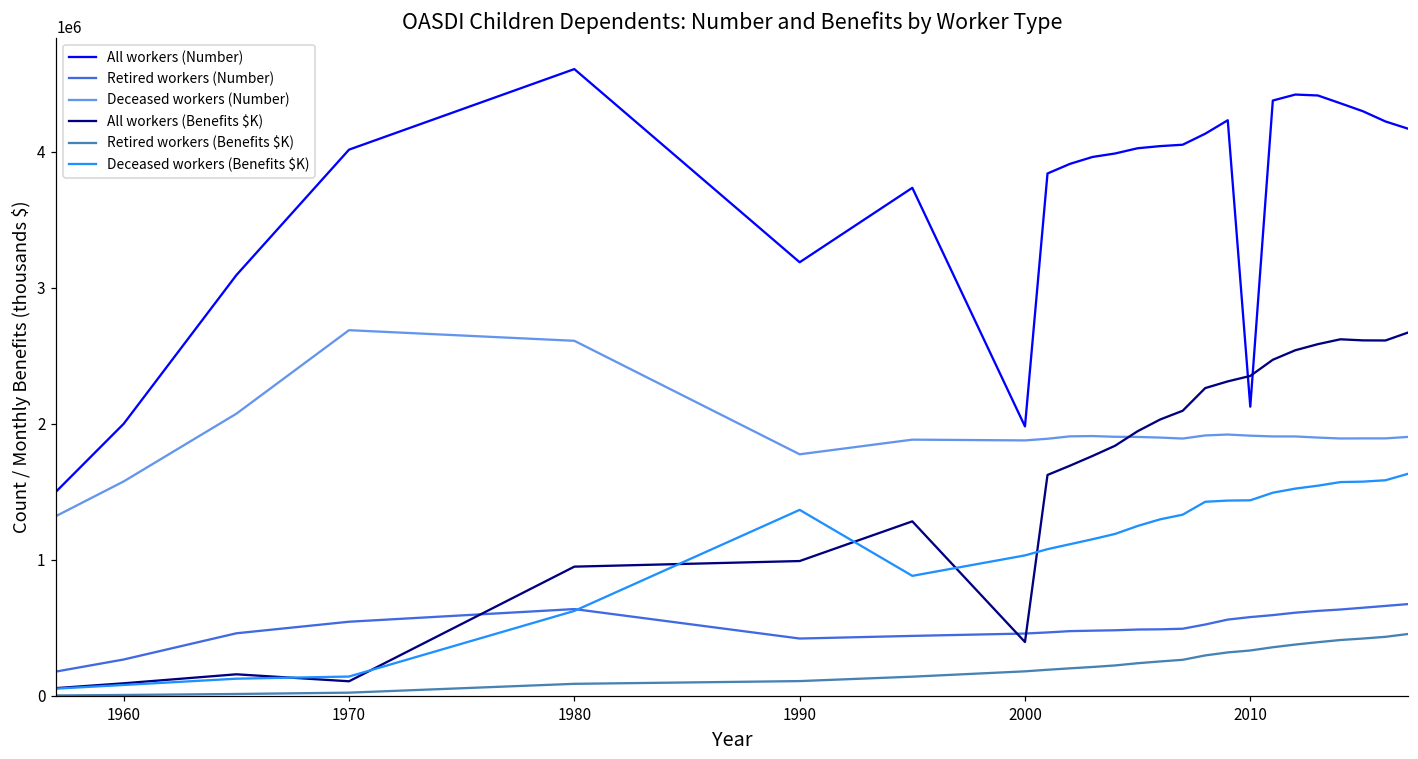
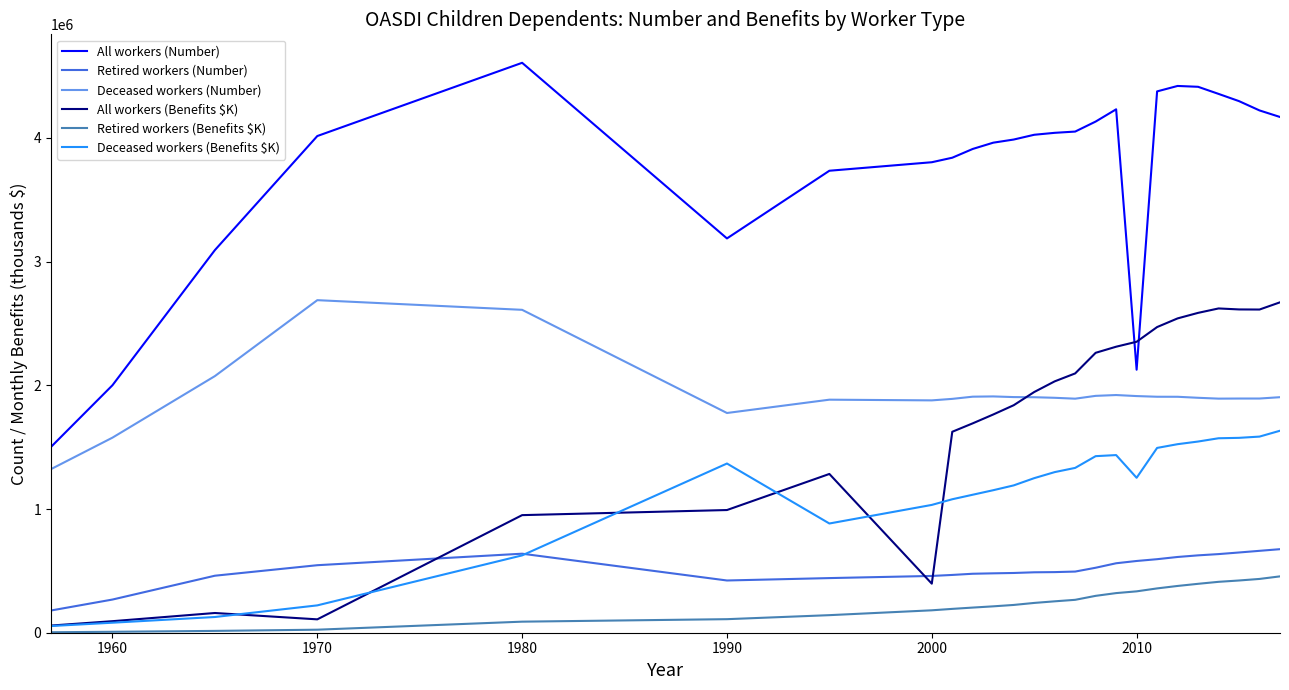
Deceased workers (Benefits $K), 1970: 140000 -> 220000
All workers (Number), 2000: 1980000 -> 3800000
Deceased workers (Benefits $K), 2010: 1440000 -> 1250000
